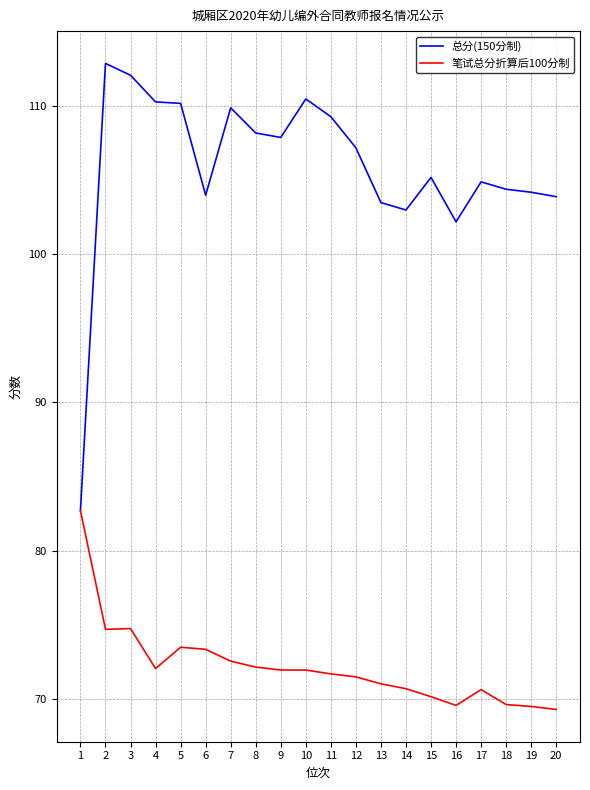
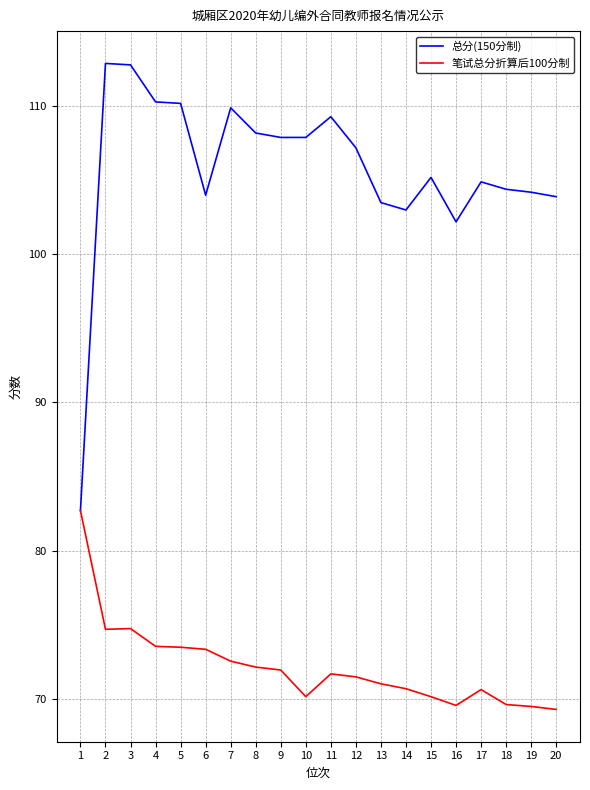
总分(150分制), 3: 112.1 -> 112.8
笔试总分折算后100分制, 4: 72.0 -> 73.5
总分(150分制), 10: 110.5 -> 107.9
笔试总分折算后100分制, 10: 71.9 -> 70.1
